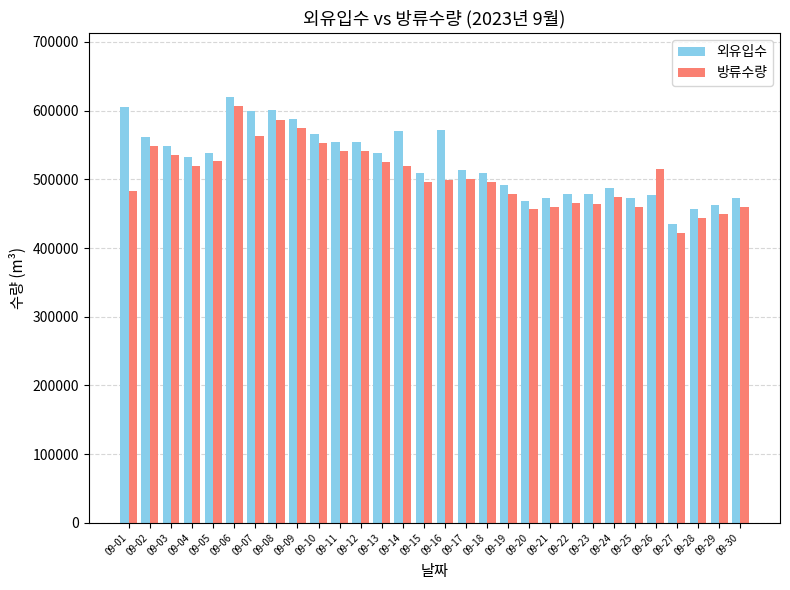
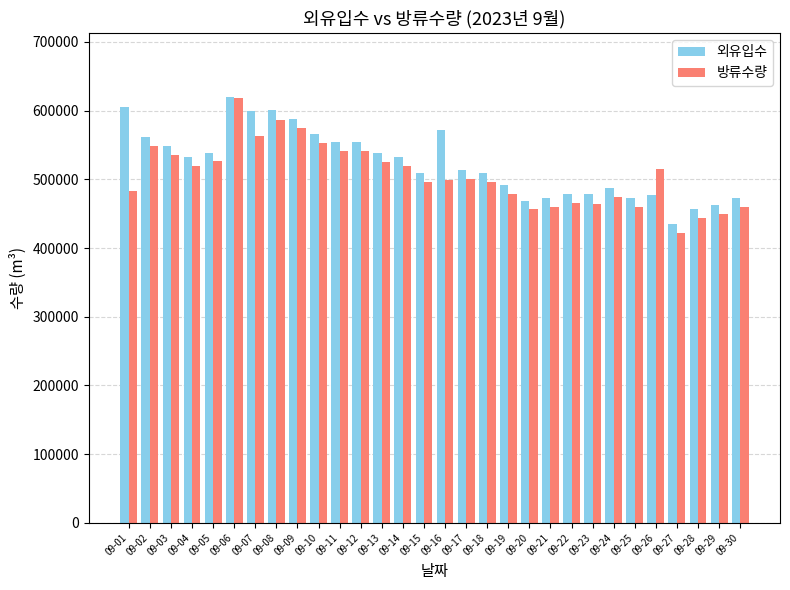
방류수량, 09-06: 610000 -> 620000
외유입수, 09-14: 570000 -> 530000
